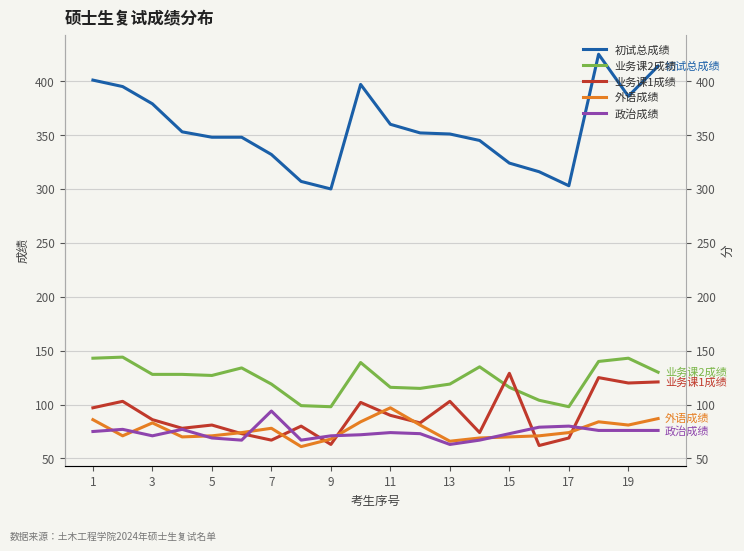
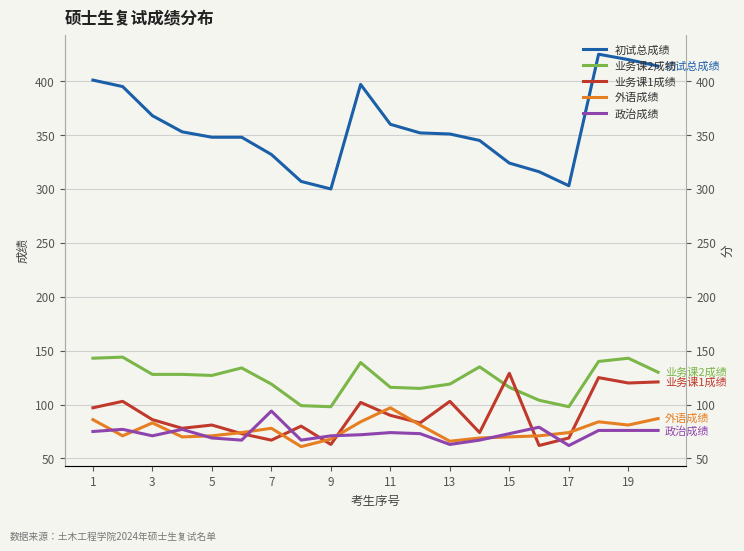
初试总成绩, 3: 379 -> 368
政治成绩, 17: 80 -> 62
初试总成绩, 19: 386 -> 420
